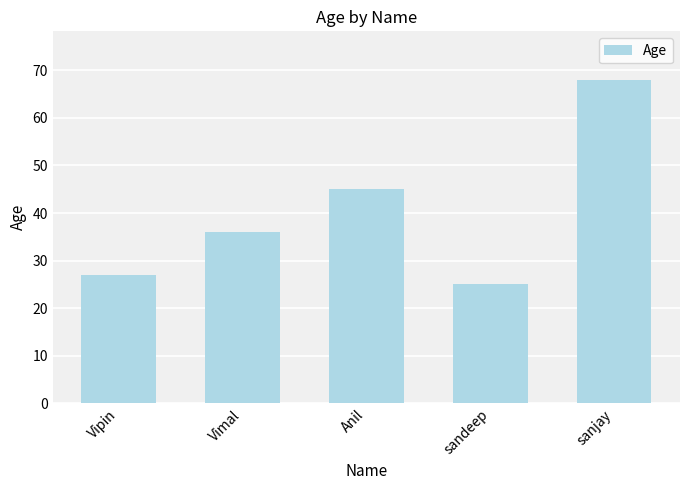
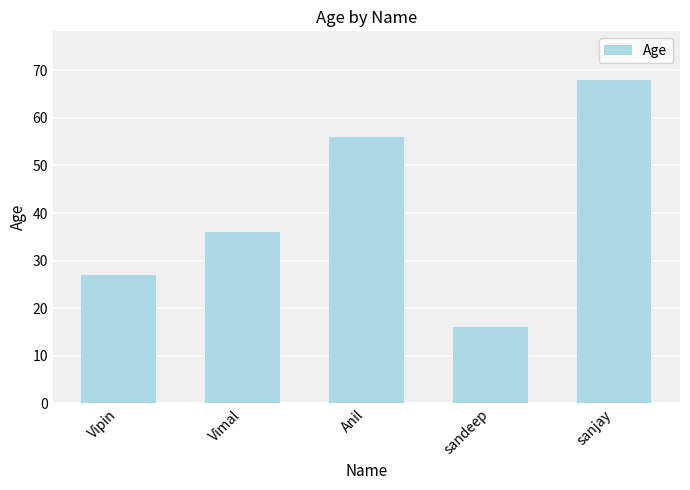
Anil: 45 -> 56
sandeep: 25 -> 16
